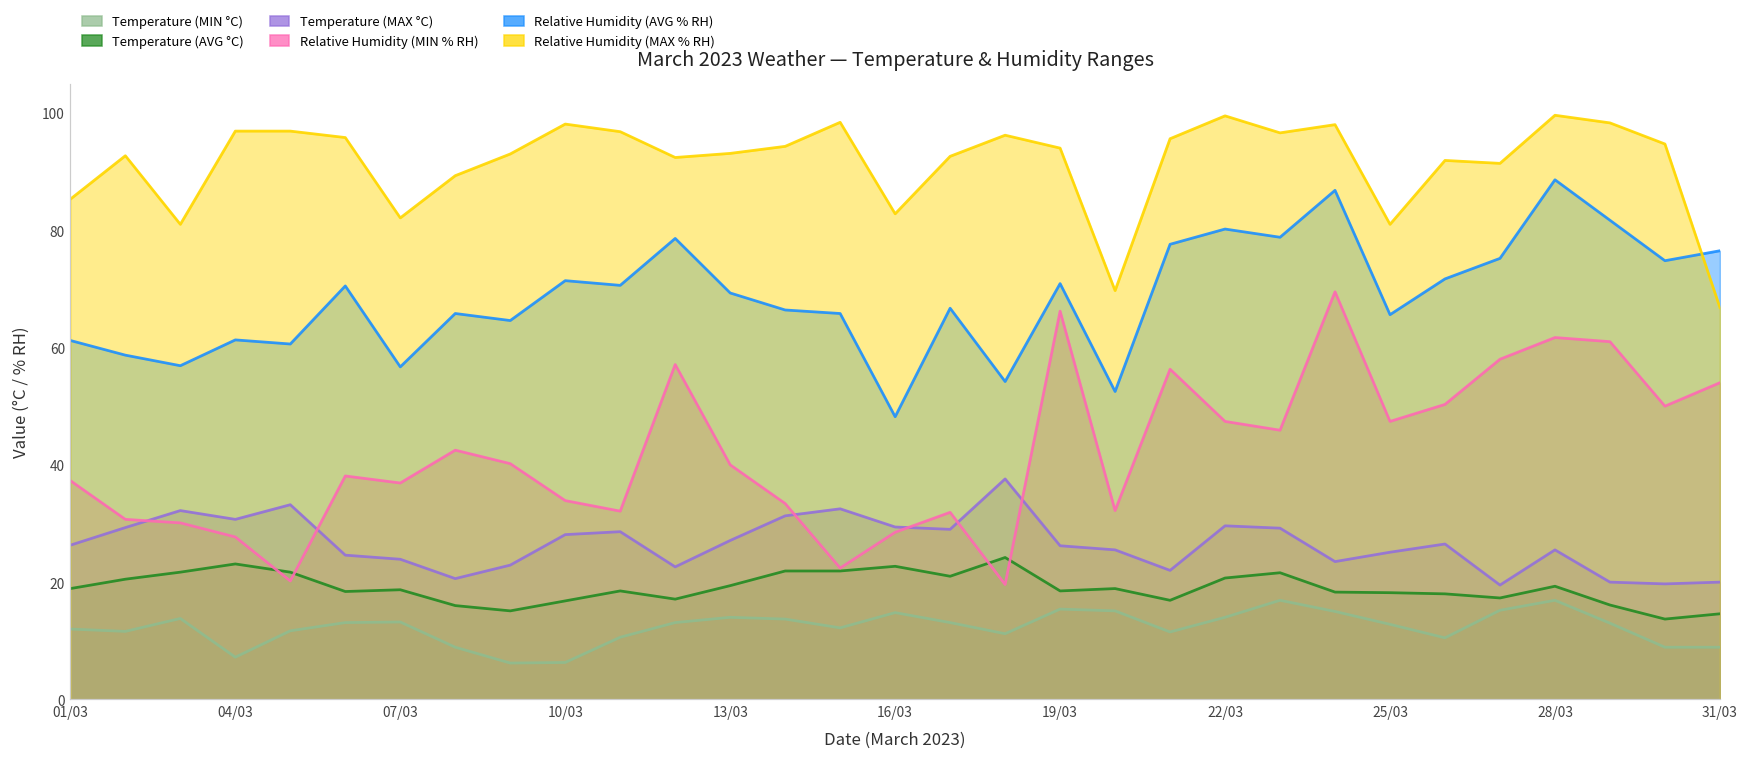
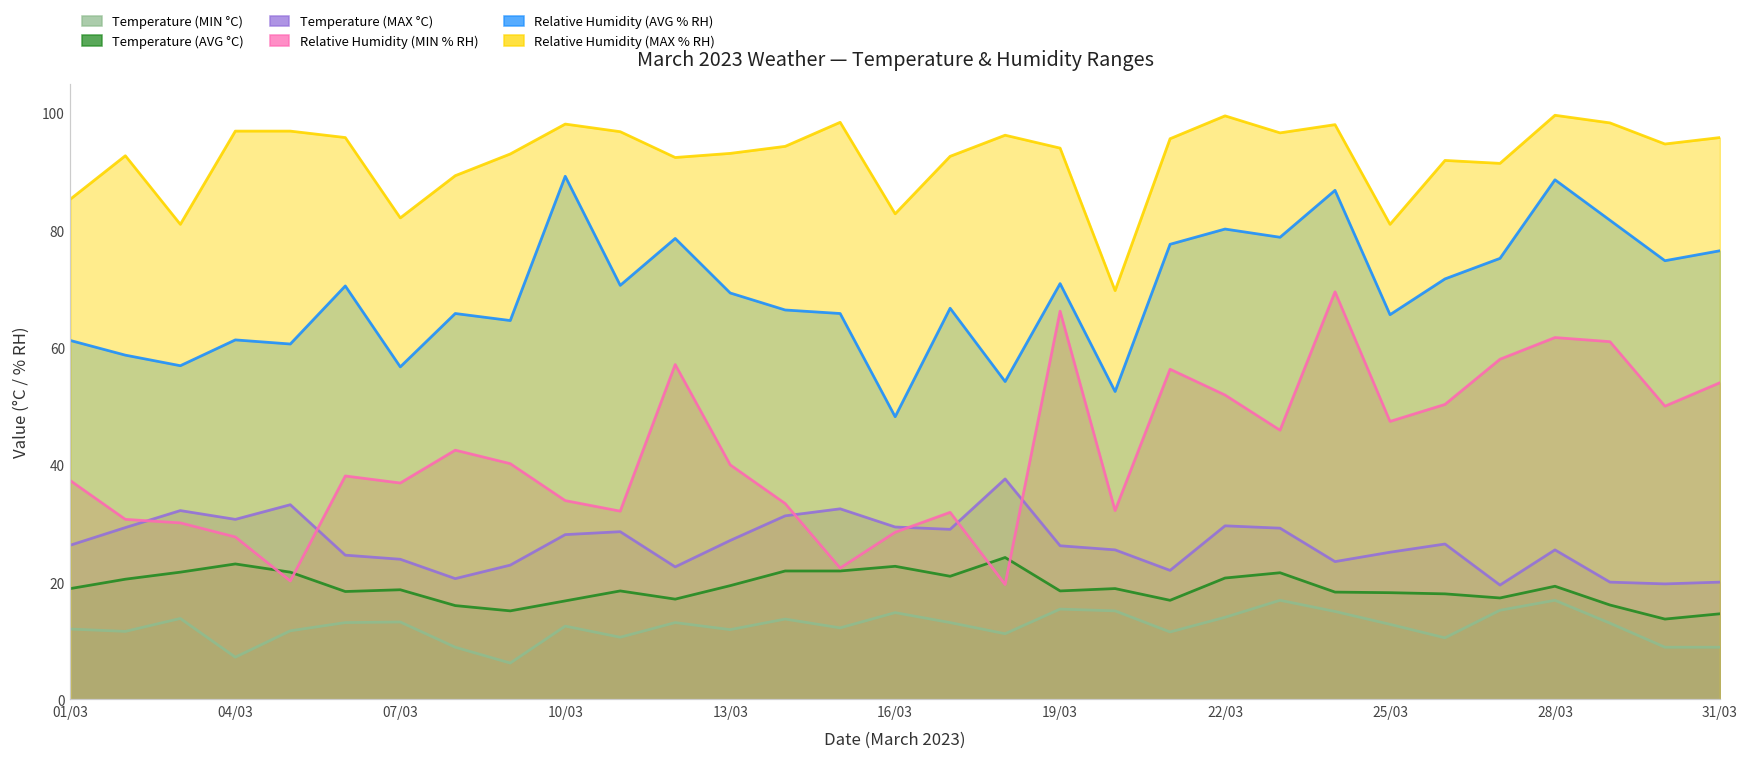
Temperature (MIN °C), 10/03: 6 -> 13
Relative Humidity (AVG % RH), 10/03: 71 -> 89
Temperature (MIN °C), 13/03: 14 -> 12
Relative Humidity (MIN % RH), 22/03: 47 -> 52
Relative Humidity (MAX % RH), 31/03: 67 -> 96
